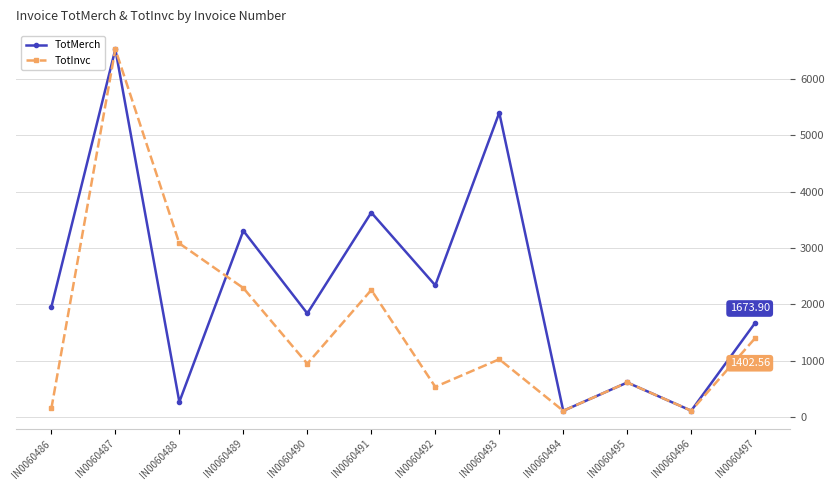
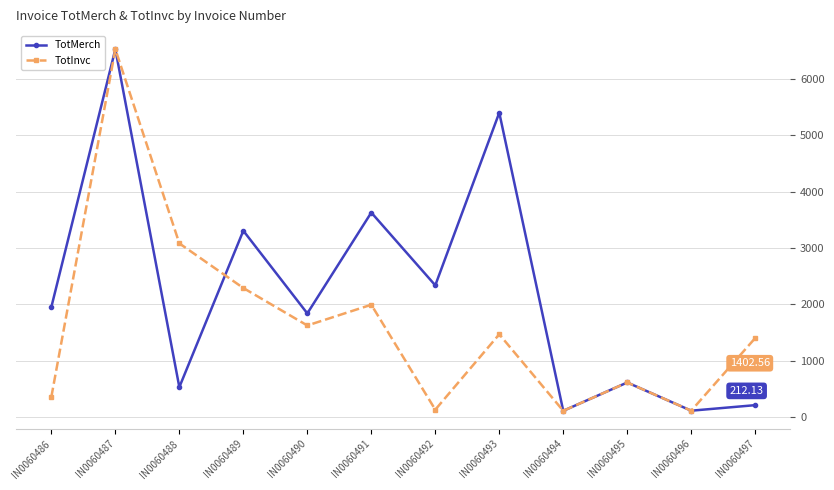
TotInvc, IN0060486: 200 -> 400
TotMerch, IN0060488: 300 -> 500
TotInvc, IN0060490: 900 -> 1600
TotInvc, IN0060491: 2300 -> 2000
TotInvc, IN0060492: 500 -> 100
TotInvc, IN0060493: 1000 -> 1500
TotMerch, IN0060497: 1673.90 -> 212.13
